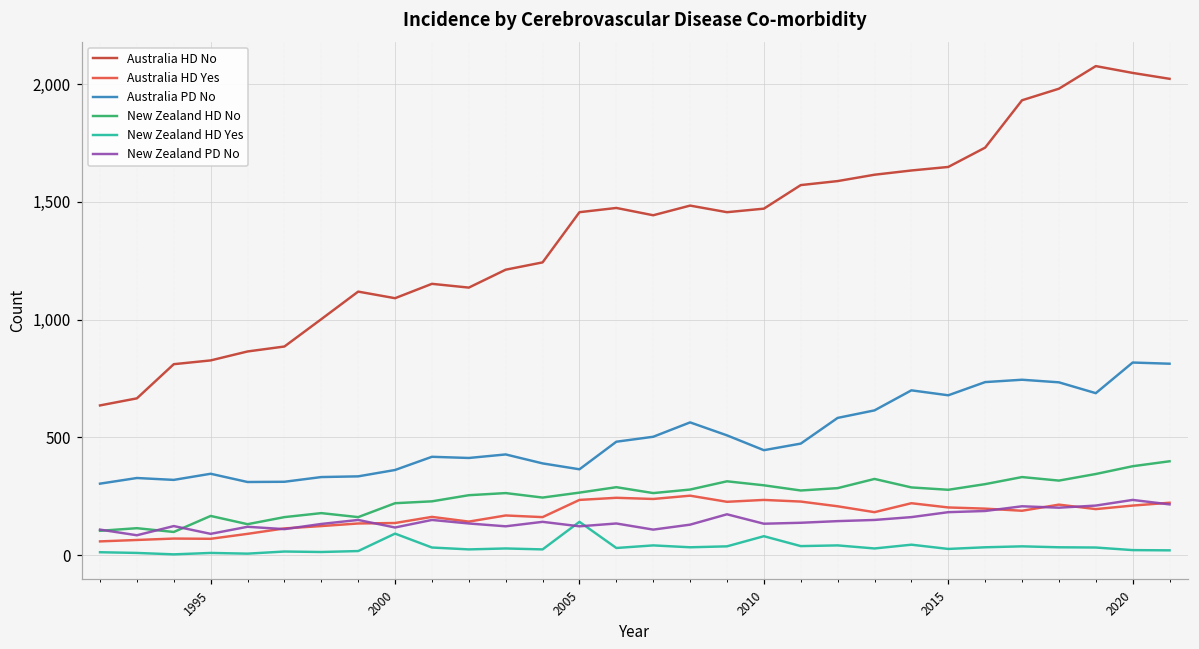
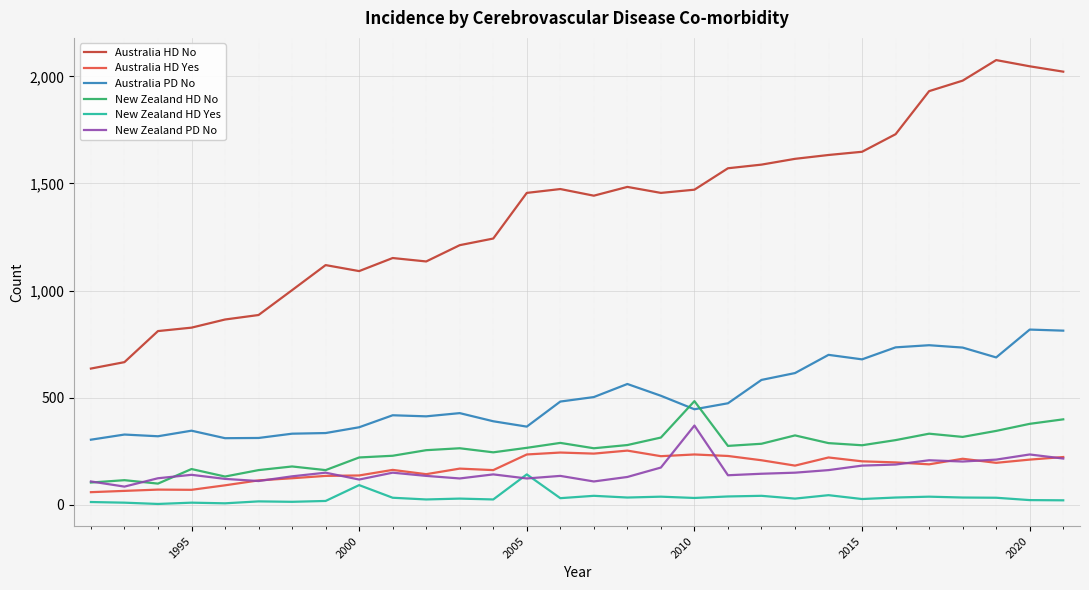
New Zealand PD No, 1995: 90 -> 140
New Zealand HD No, 2010: 300 -> 480
New Zealand HD Yes, 2010: 80 -> 30
New Zealand PD No, 2010: 130 -> 370
